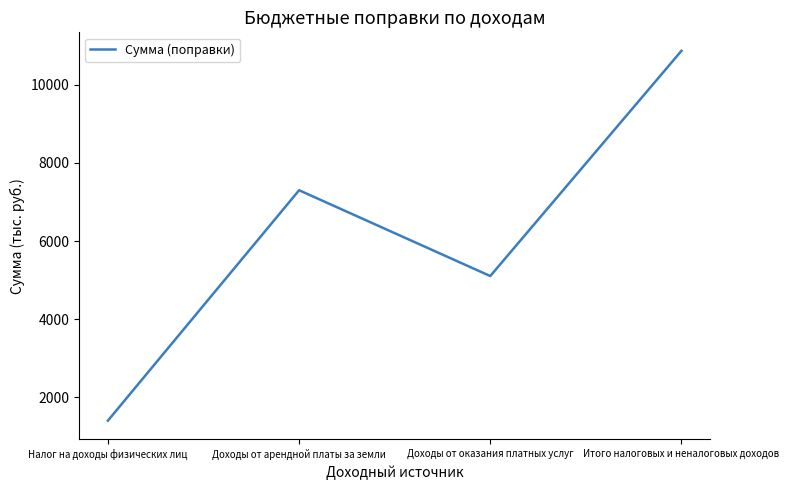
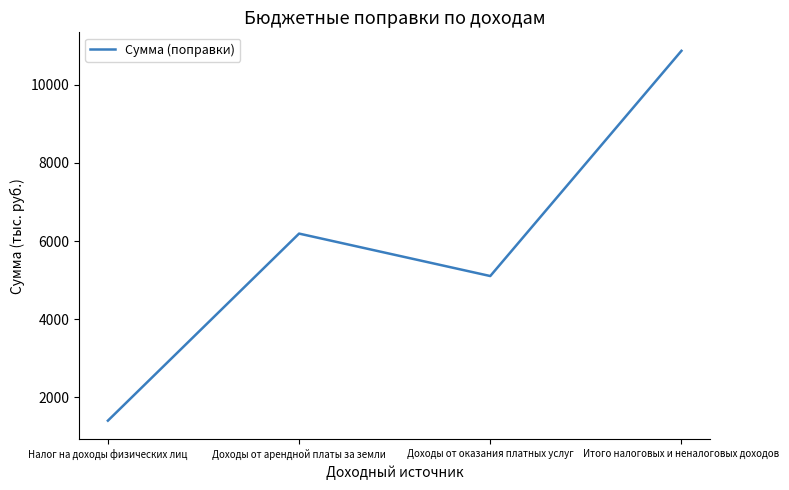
Доходы от арендной платы за земли: 7300 -> 6200
